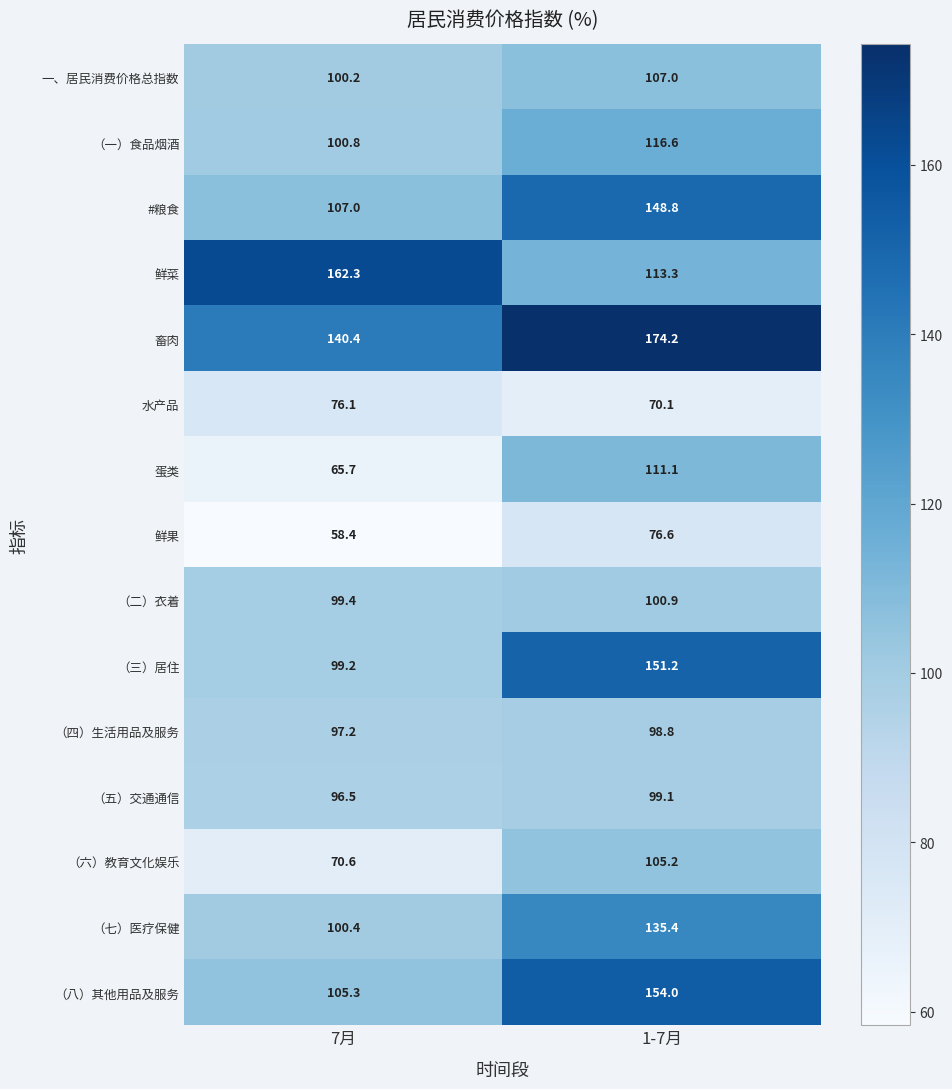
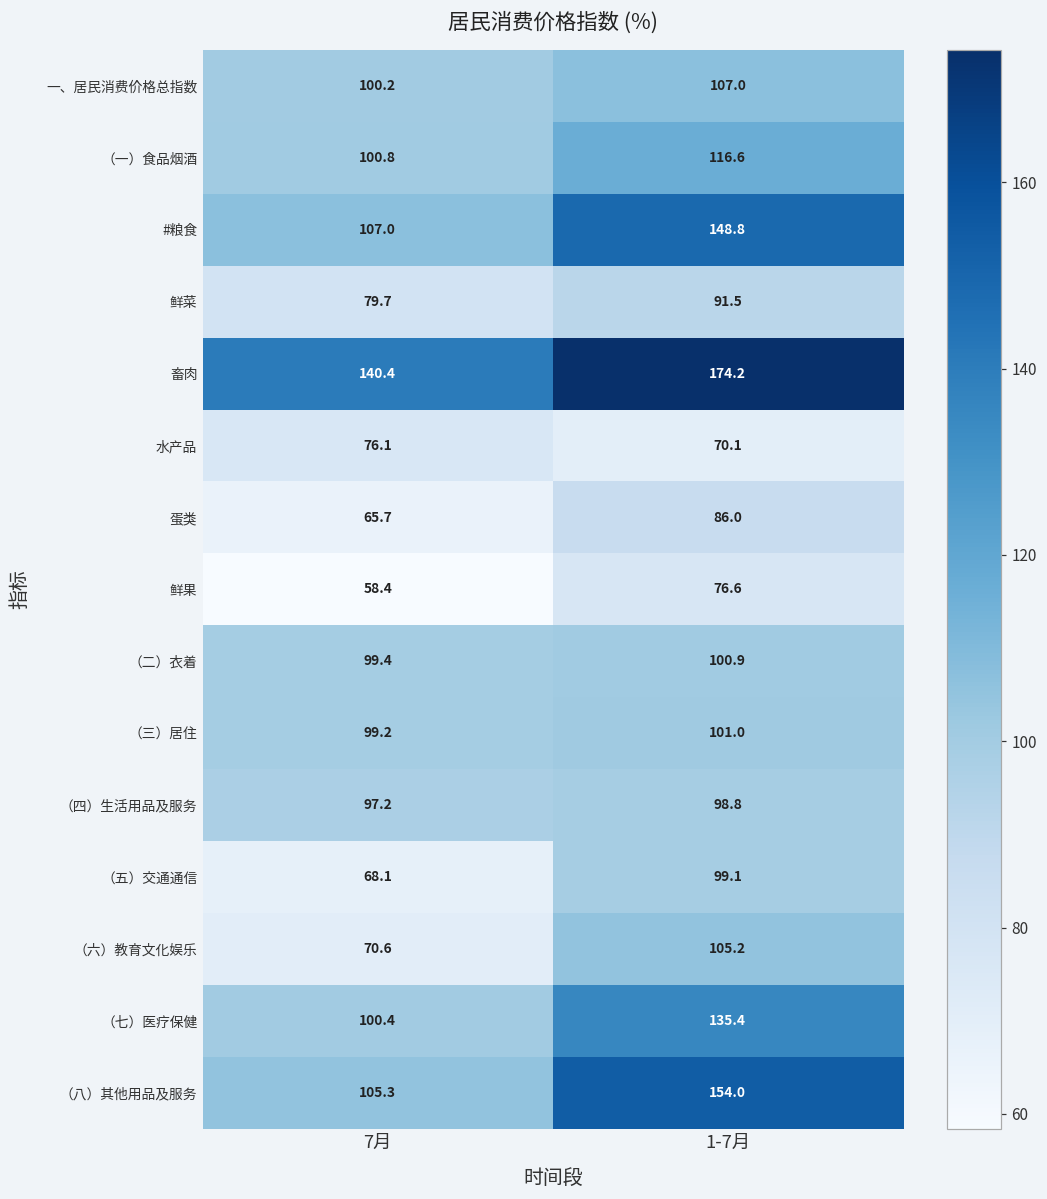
鲜菜, 7月: 162.3 -> 79.7
鲜菜, 1-7月: 113.3 -> 91.5
蛋类, 1-7月: 111.1 -> 86.0
（三）居住, 1-7月: 151.2 -> 101.0
（五）交通通信, 7月: 96.5 -> 68.1
